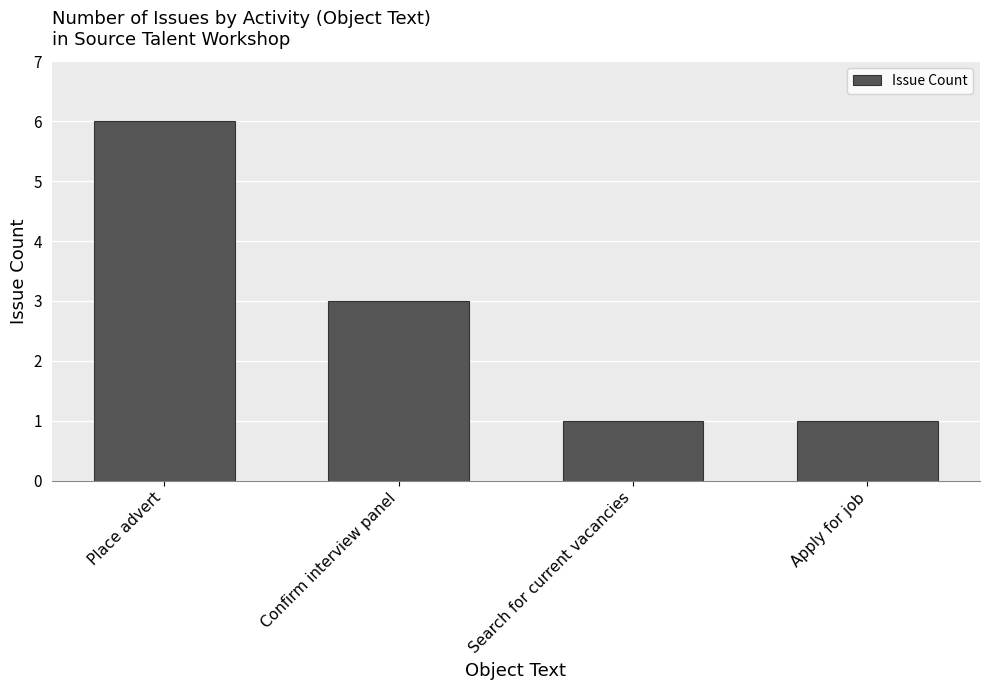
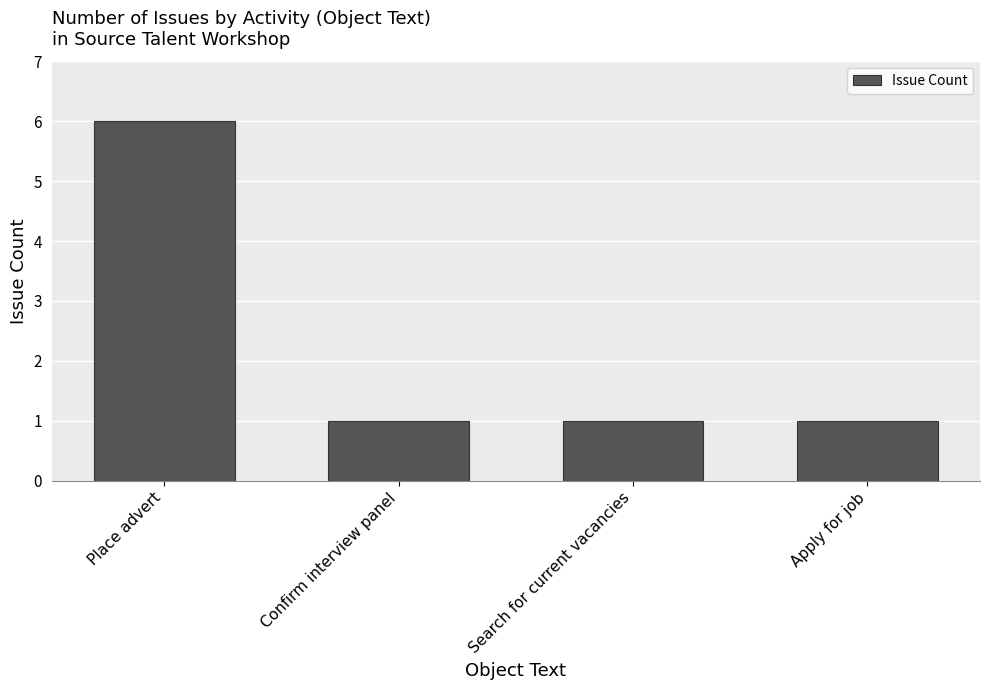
Confirm interview panel: 3 -> 1
